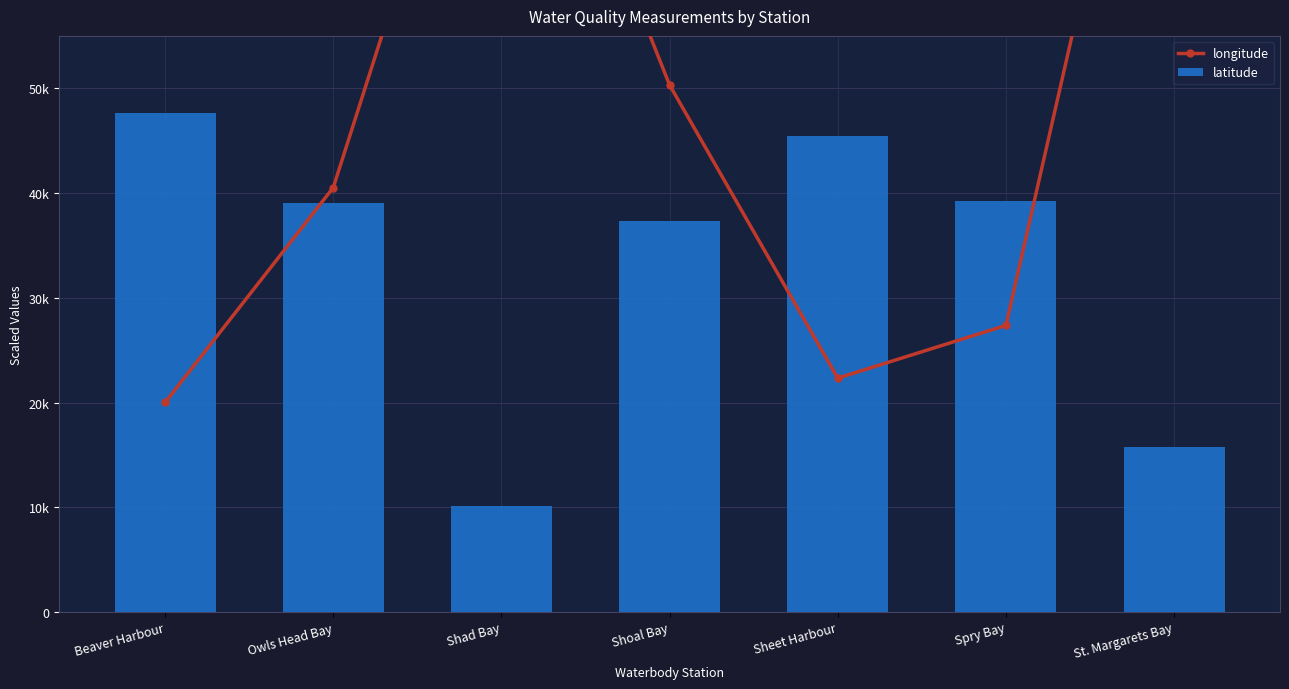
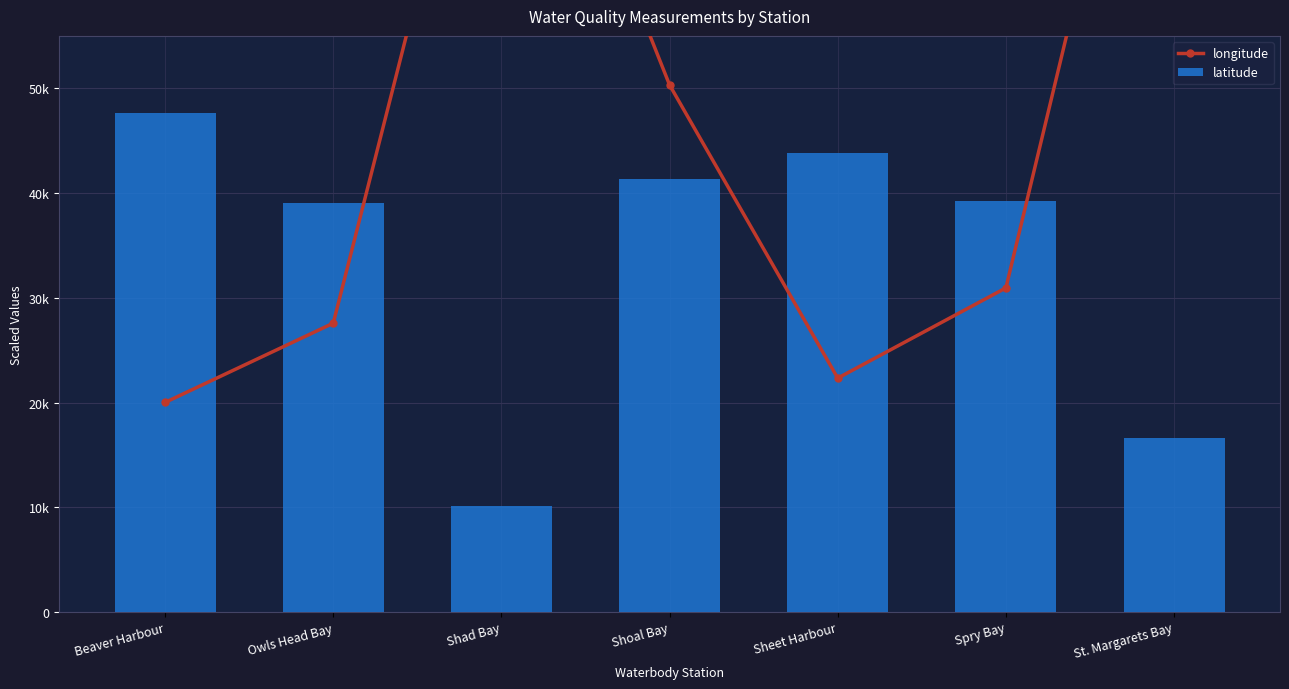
longitude, Owls Head Bay: 40500 -> 27600
latitude, Shoal Bay: 37300 -> 41400
latitude, Sheet Harbour: 45400 -> 43900
longitude, Spry Bay: 27400 -> 30900
latitude, St. Margarets Bay: 15800 -> 16600
